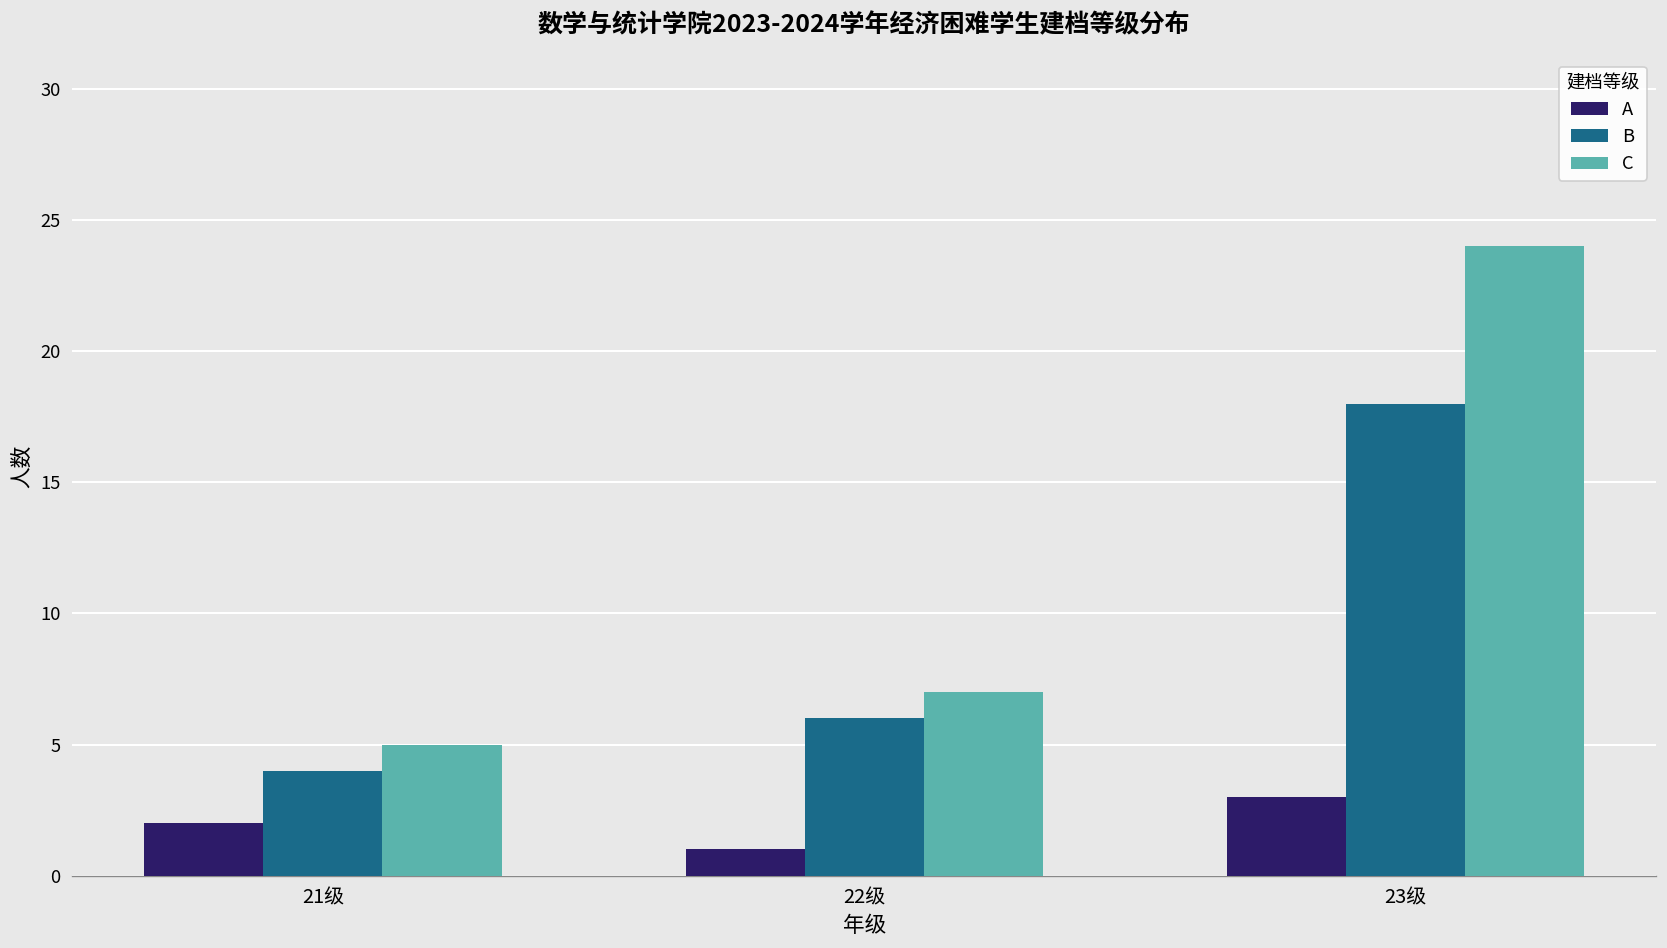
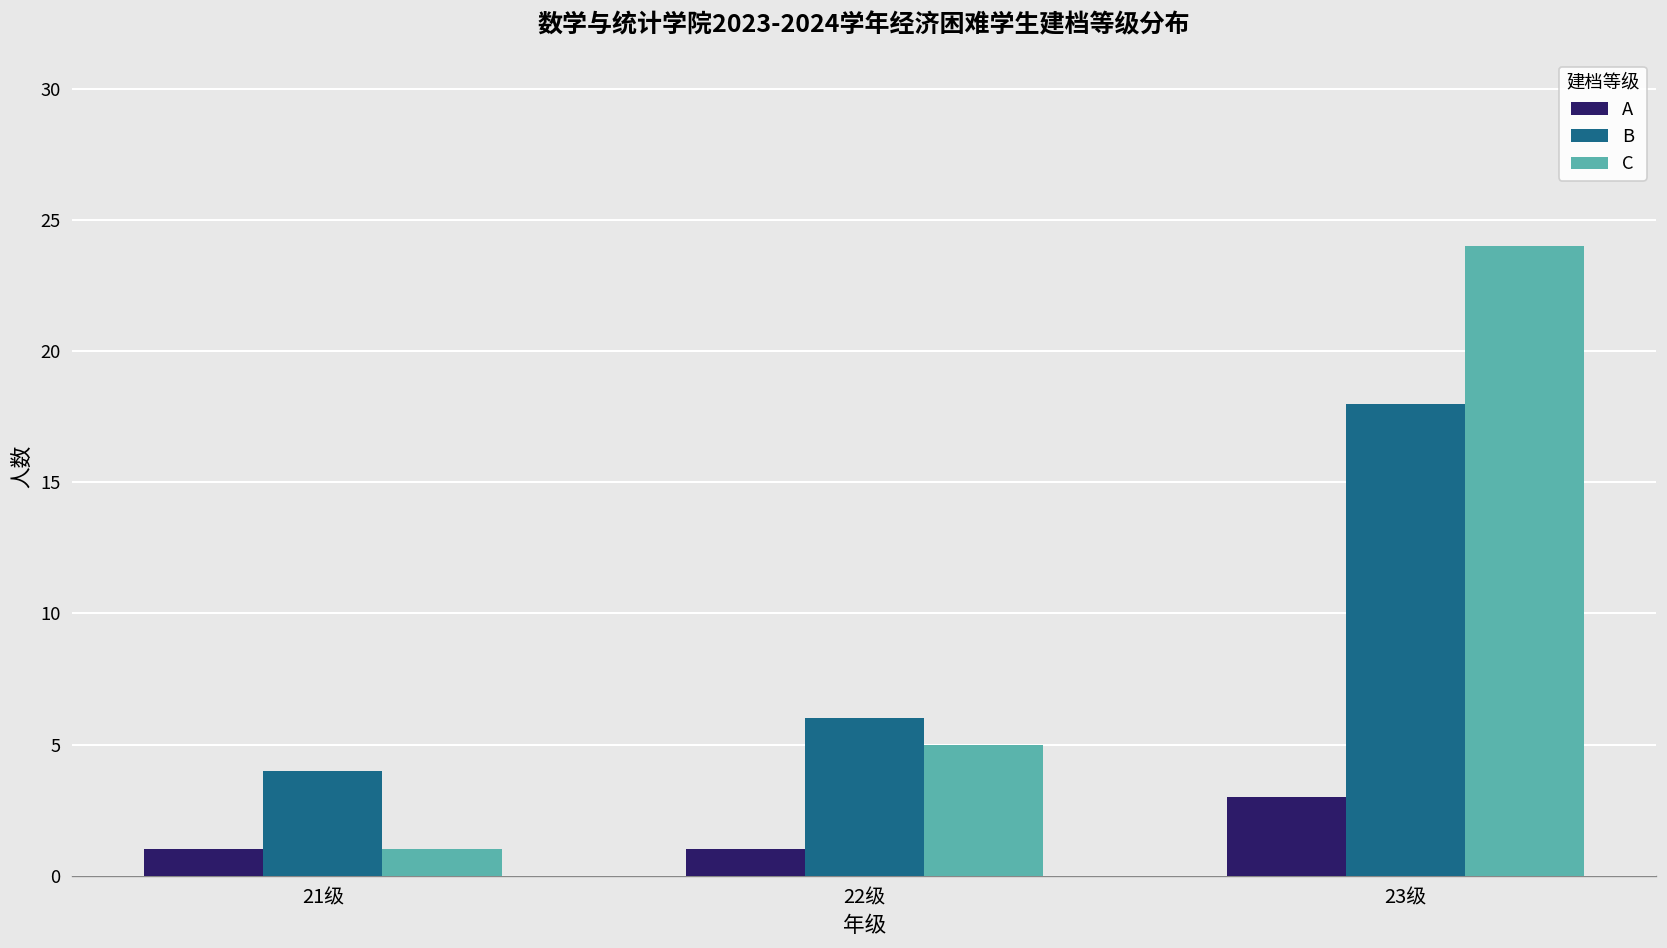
A, 21级: 2 -> 1
C, 21级: 5 -> 1
C, 22级: 7 -> 5
